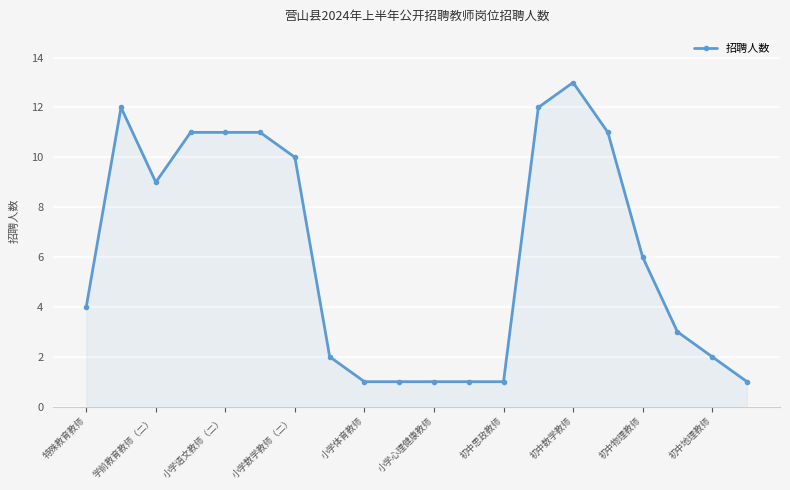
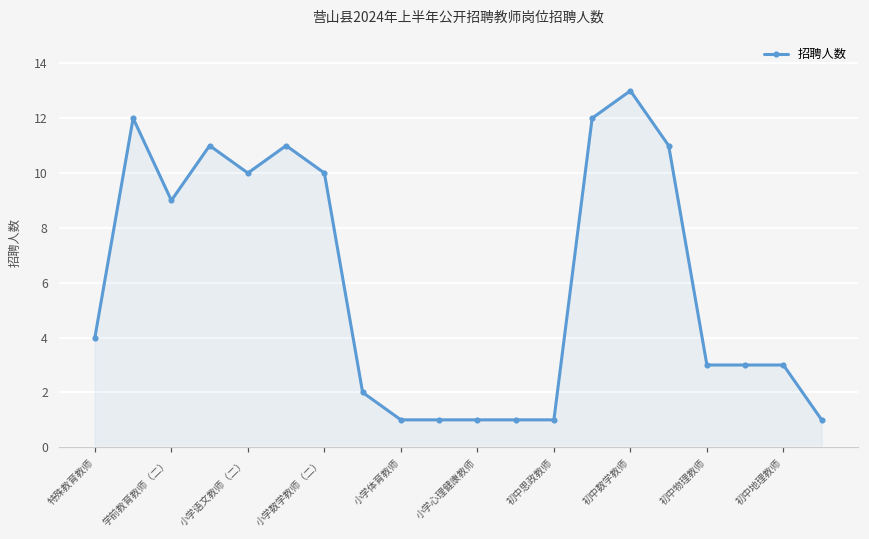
小学语文教师（二）: 11 -> 10
初中物理教师: 6 -> 3
初中地理教师: 2 -> 3
